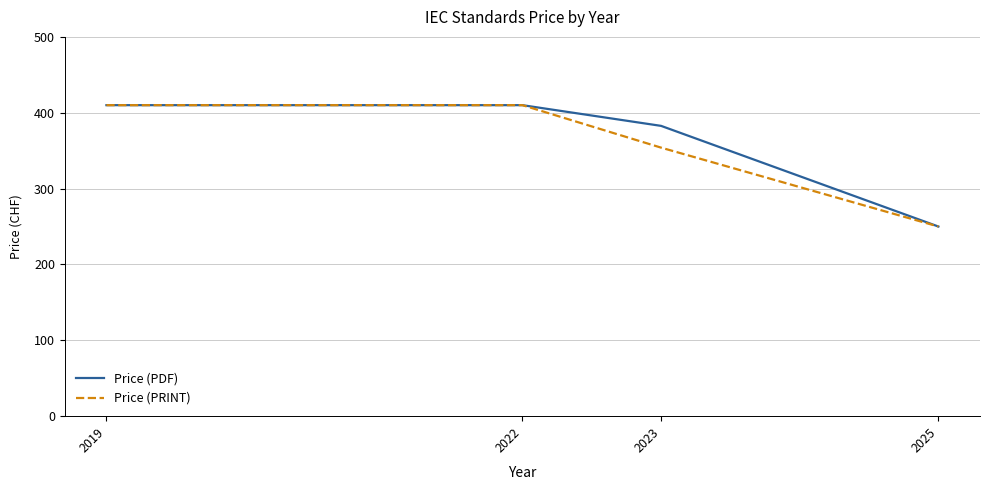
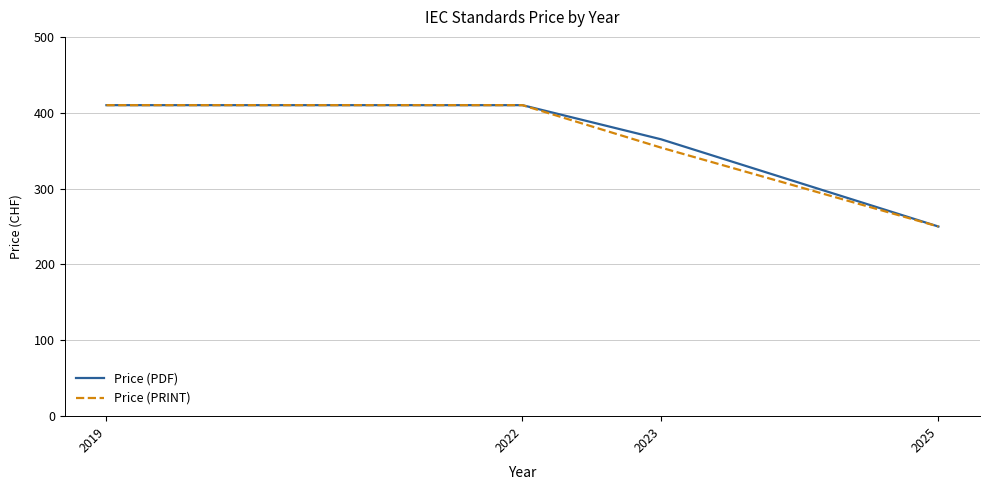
Price (PDF), 2023: 380 -> 370
